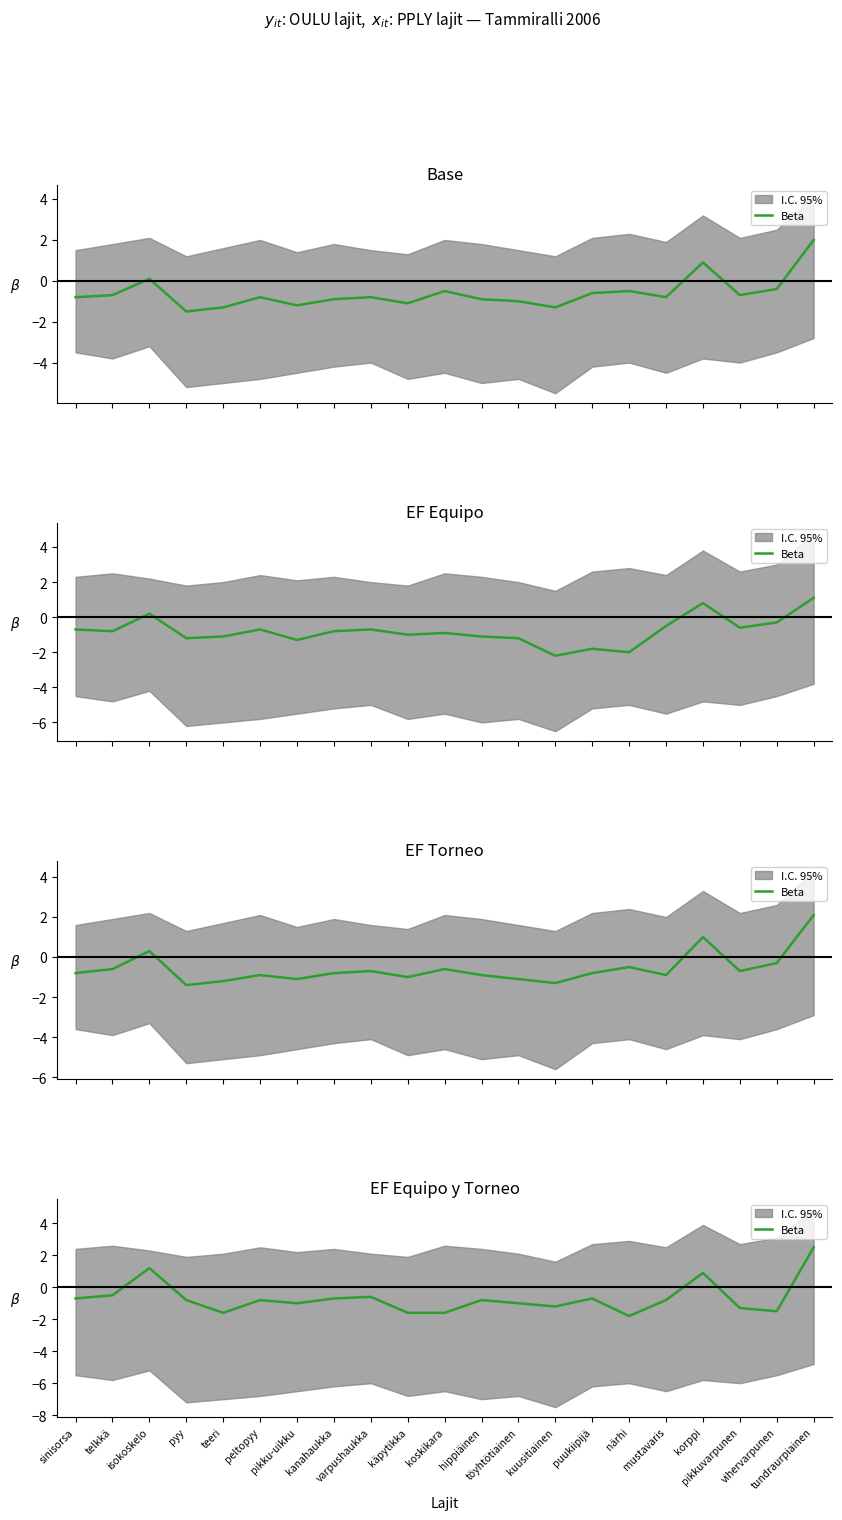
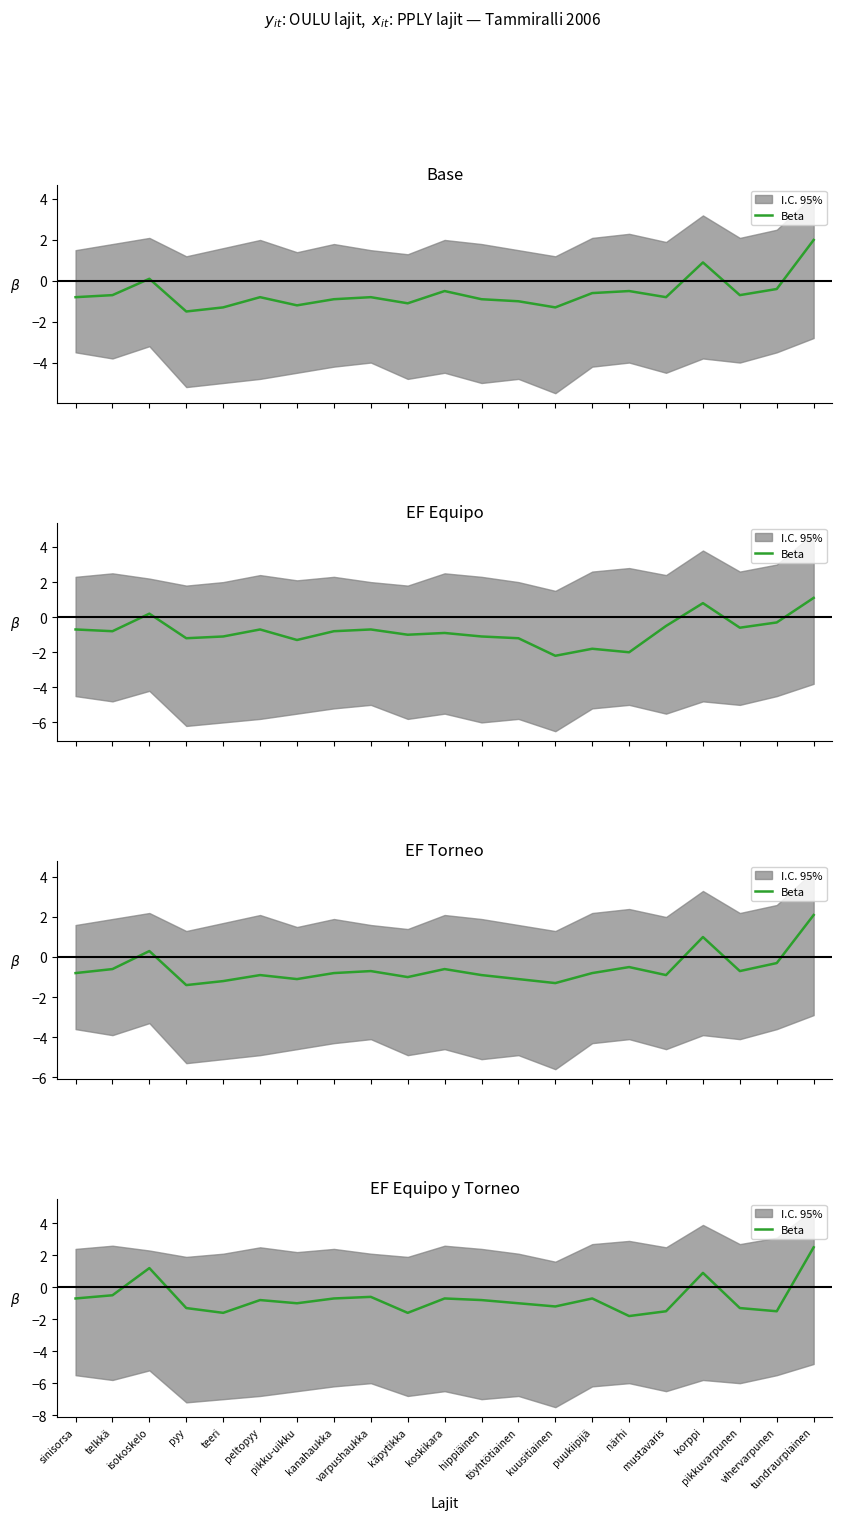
EF Equipo y Torneo, Beta, pyy: -0.8 -> -1.3
EF Equipo y Torneo, Beta, koskikara: -1.6 -> -0.7
EF Equipo y Torneo, Beta, mustavaris: -0.8 -> -1.5
